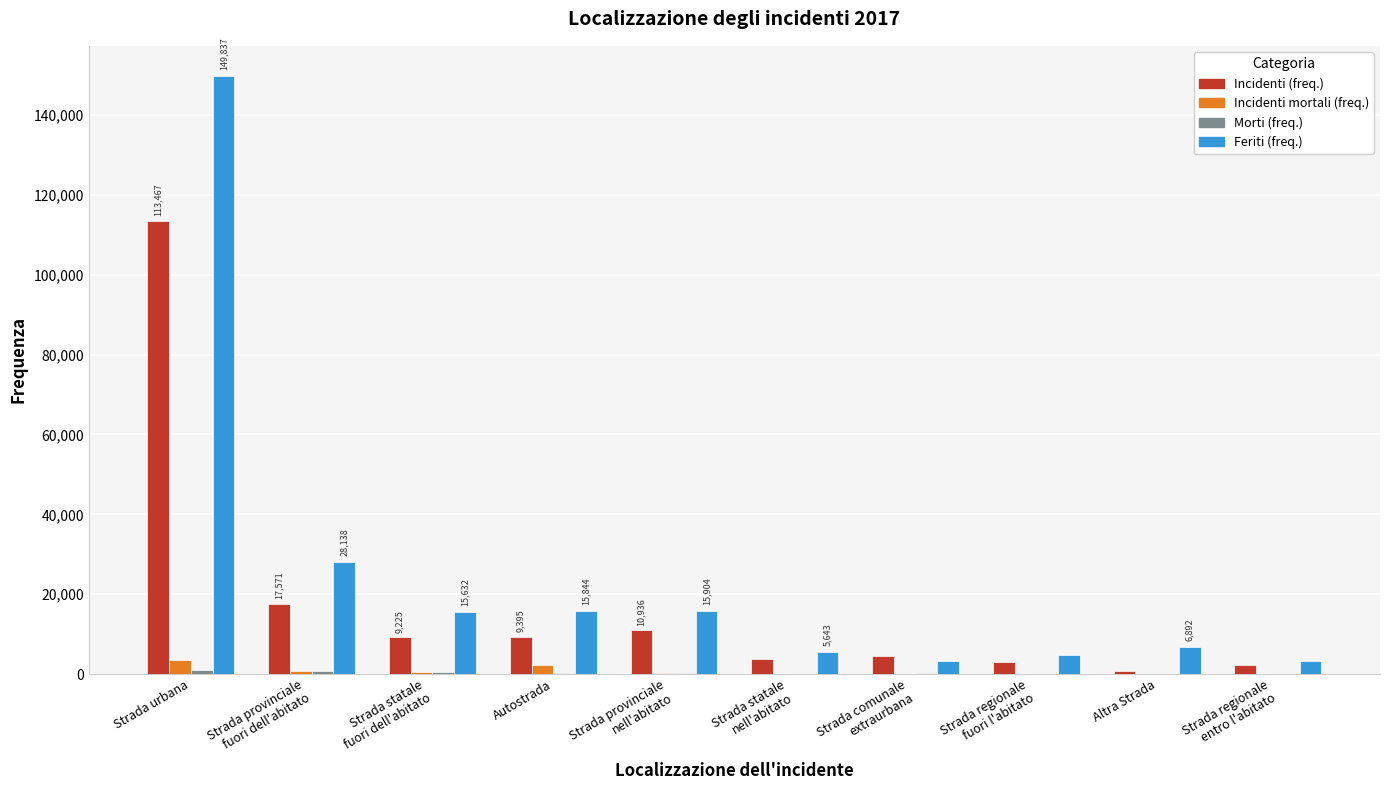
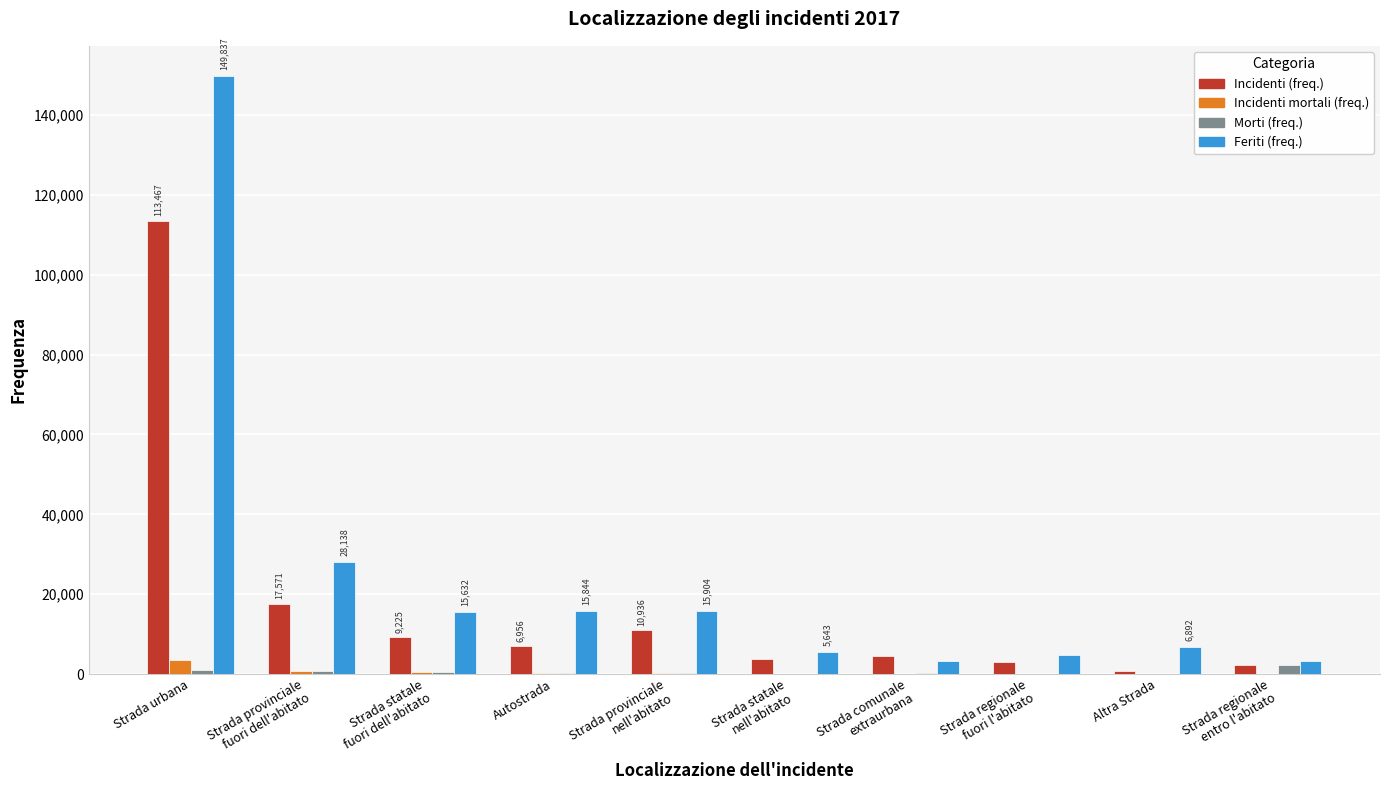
Incidenti (freq.), Autostrada: 9,395 -> 6,956
Incidenti mortali (freq.), Autostrada: 2,000 -> 0
Morti (freq.), Strada regionale entro l'abitato: 0 -> 2,000
